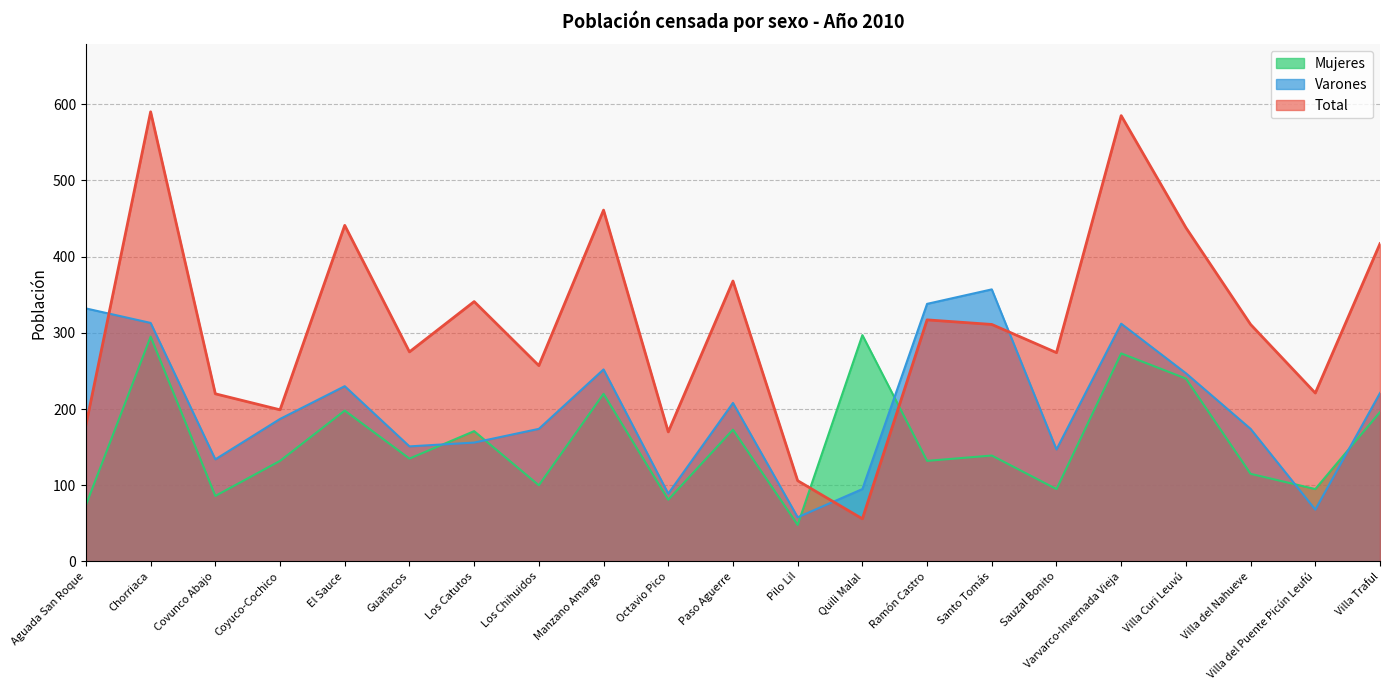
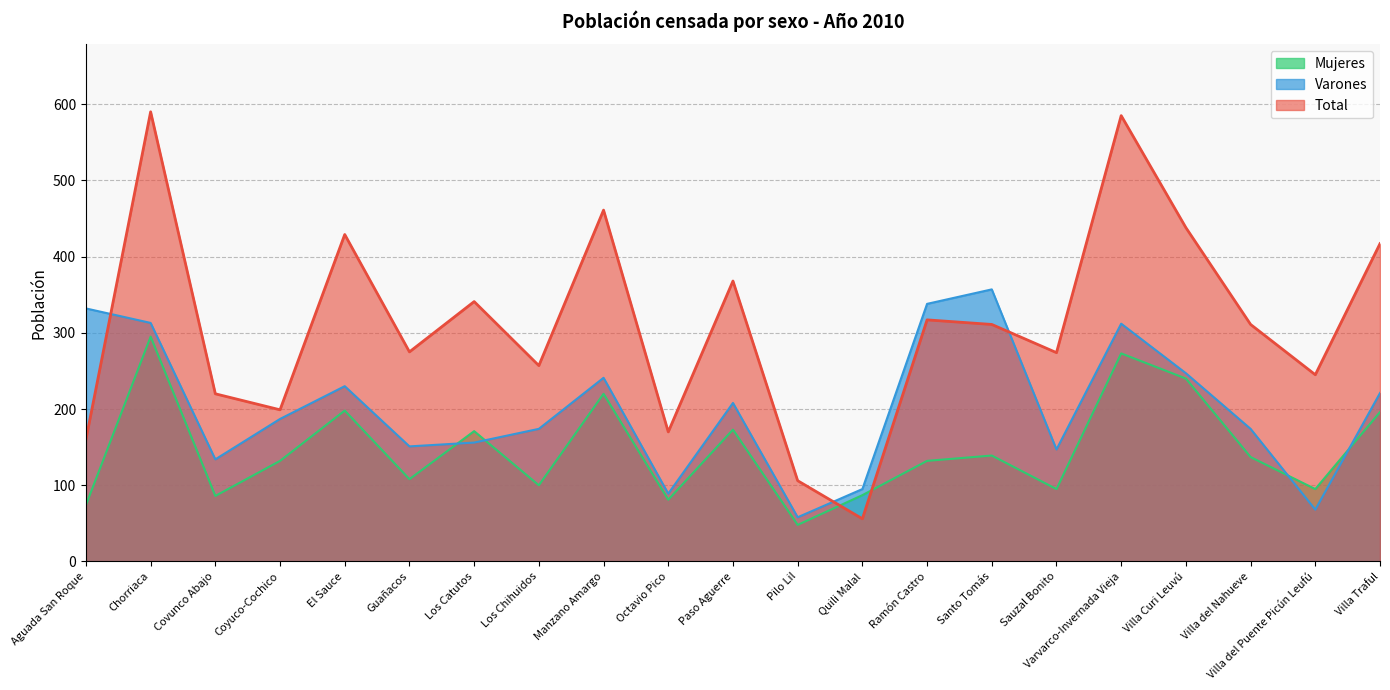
Total, Aguada San Roque: 180 -> 160
Total, El Sauce: 440 -> 430
Mujeres, Guañacos: 140 -> 110
Varones, Manzano Amargo: 250 -> 240
Mujeres, Quili Malal: 300 -> 90
Mujeres, Villa del Nahueve: 120 -> 140
Total, Villa del Puente Picún Leufú: 220 -> 250
